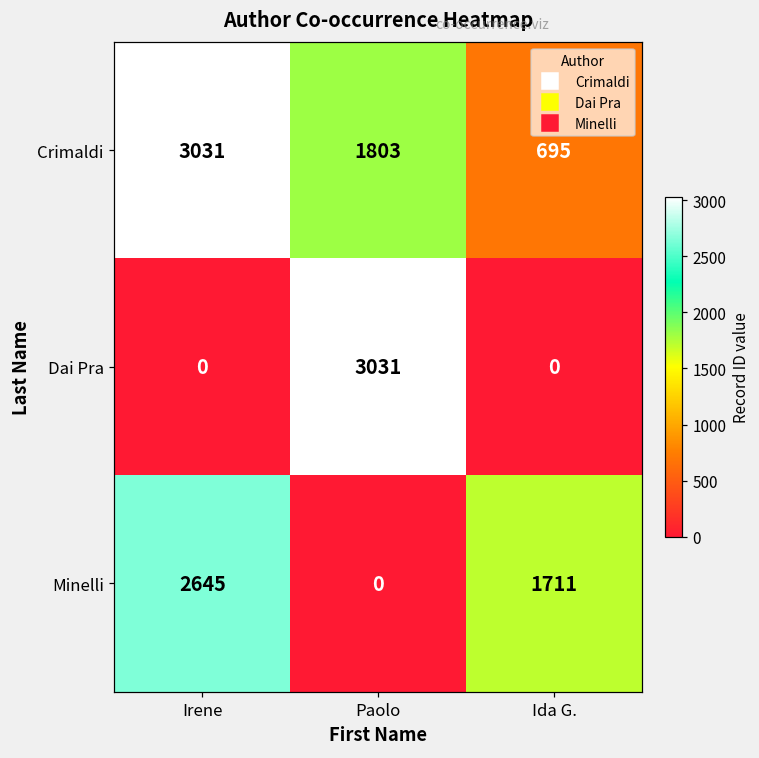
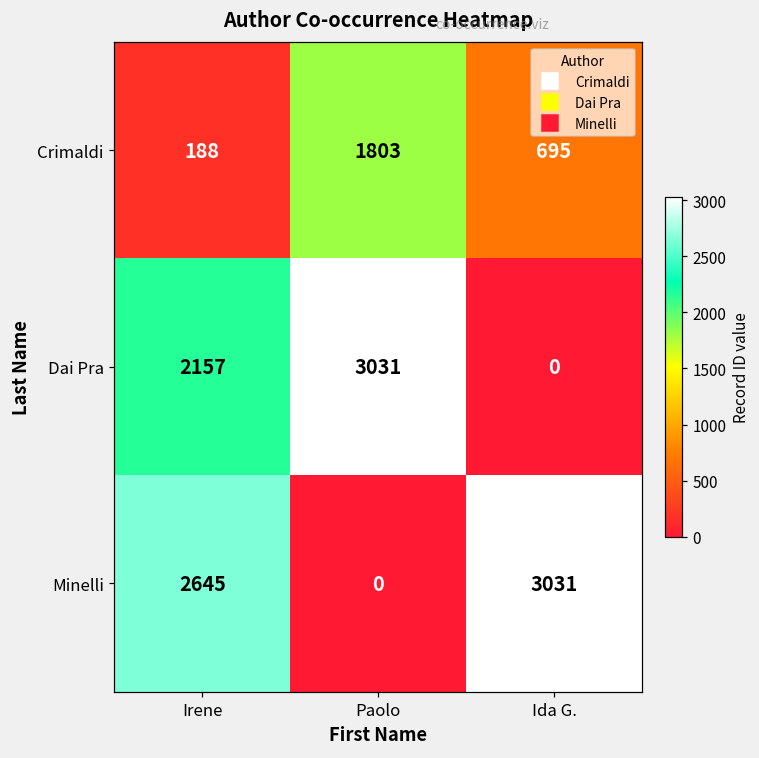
Crimaldi, Irene: 3031 -> 188
Dai Pra, Irene: 0 -> 2157
Minelli, Ida G.: 1711 -> 3031
